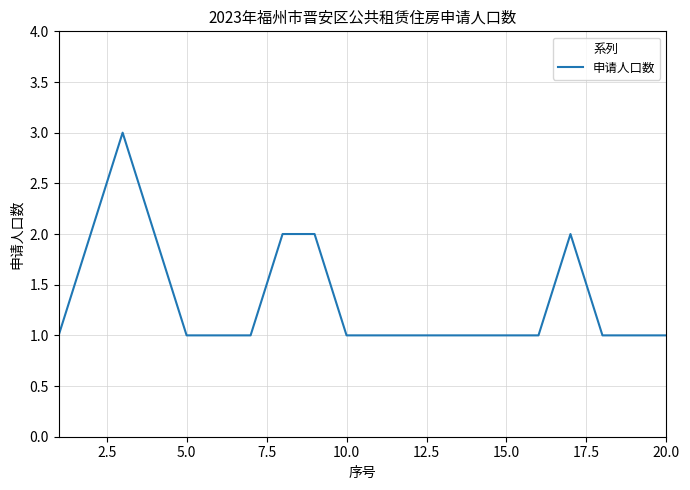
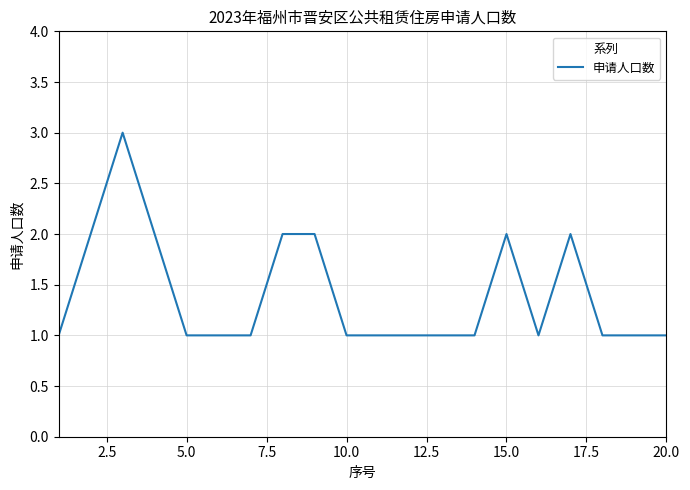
15.0: 1 -> 2
